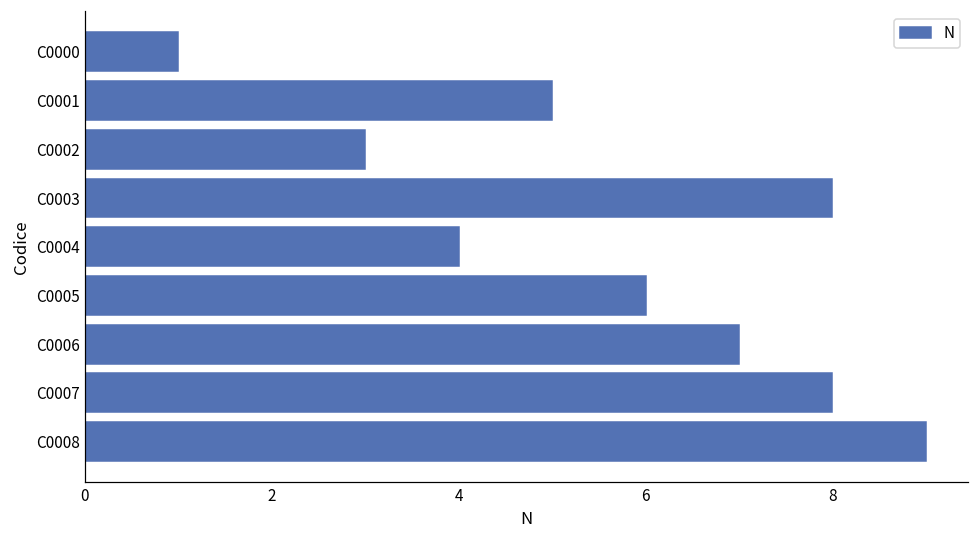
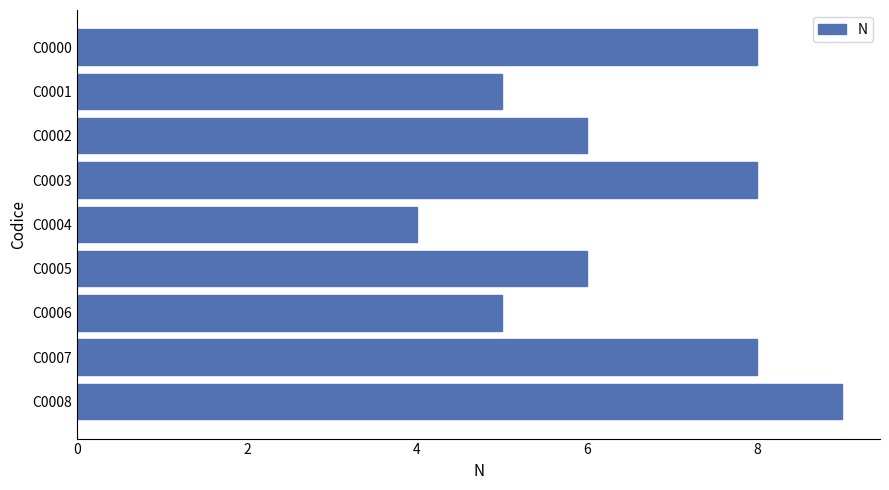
C0000: 1 -> 8
C0002: 3 -> 6
C0006: 7 -> 5
